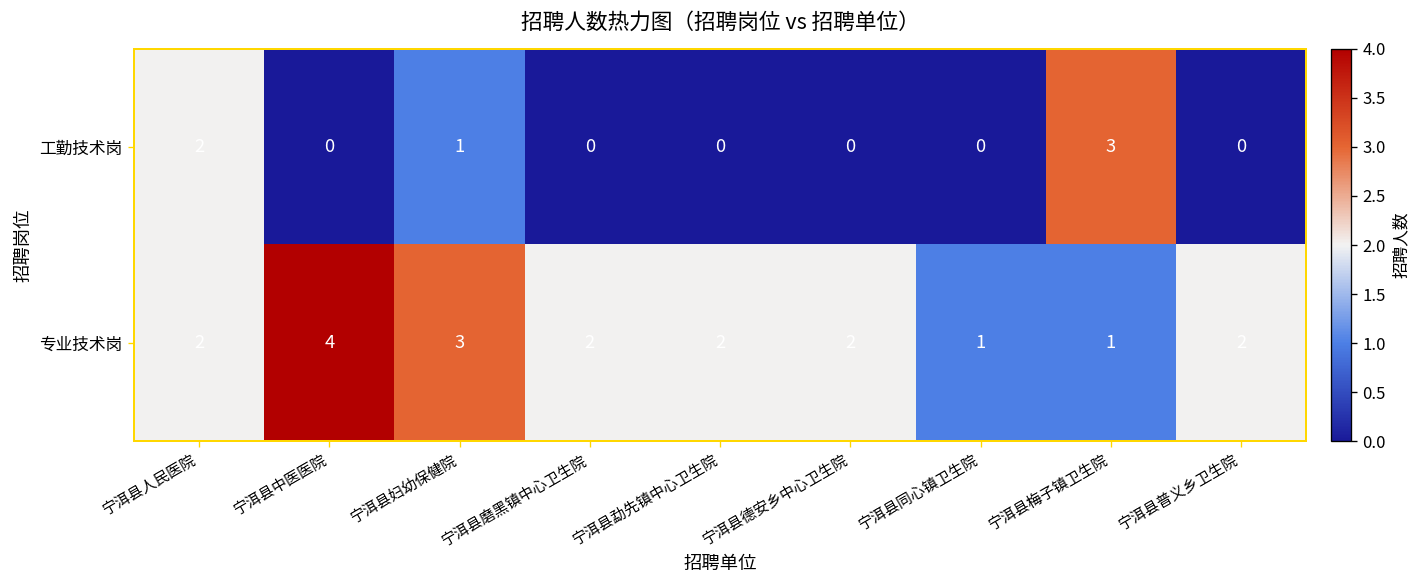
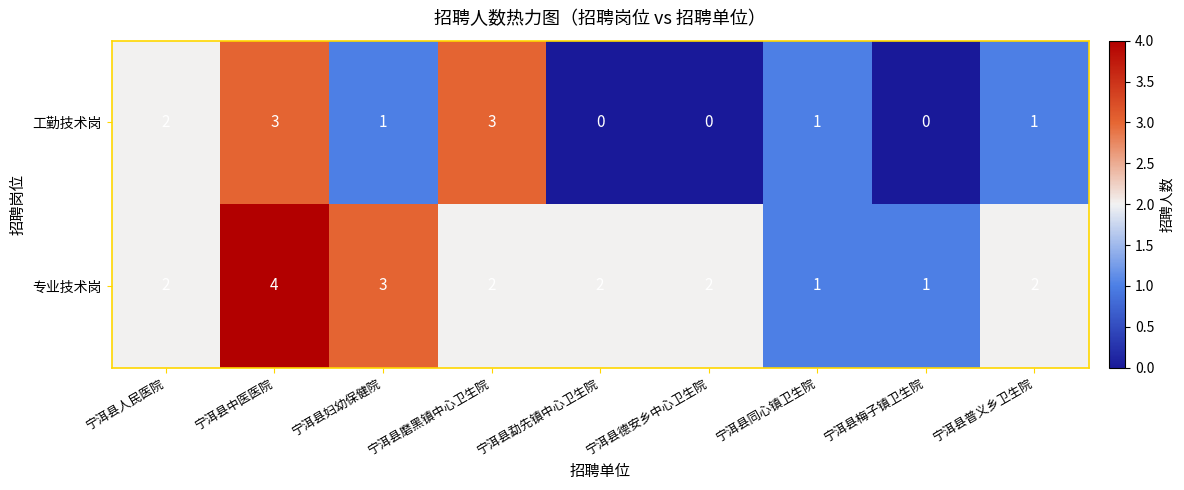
工勤技术岗, 宁洱县中医医院: 0 -> 3
工勤技术岗, 宁洱县磨黑镇中心卫生院: 0 -> 3
工勤技术岗, 宁洱县同心镇卫生院: 0 -> 1
工勤技术岗, 宁洱县梅子镇卫生院: 3 -> 0
工勤技术岗, 宁洱县普义乡卫生院: 0 -> 1
